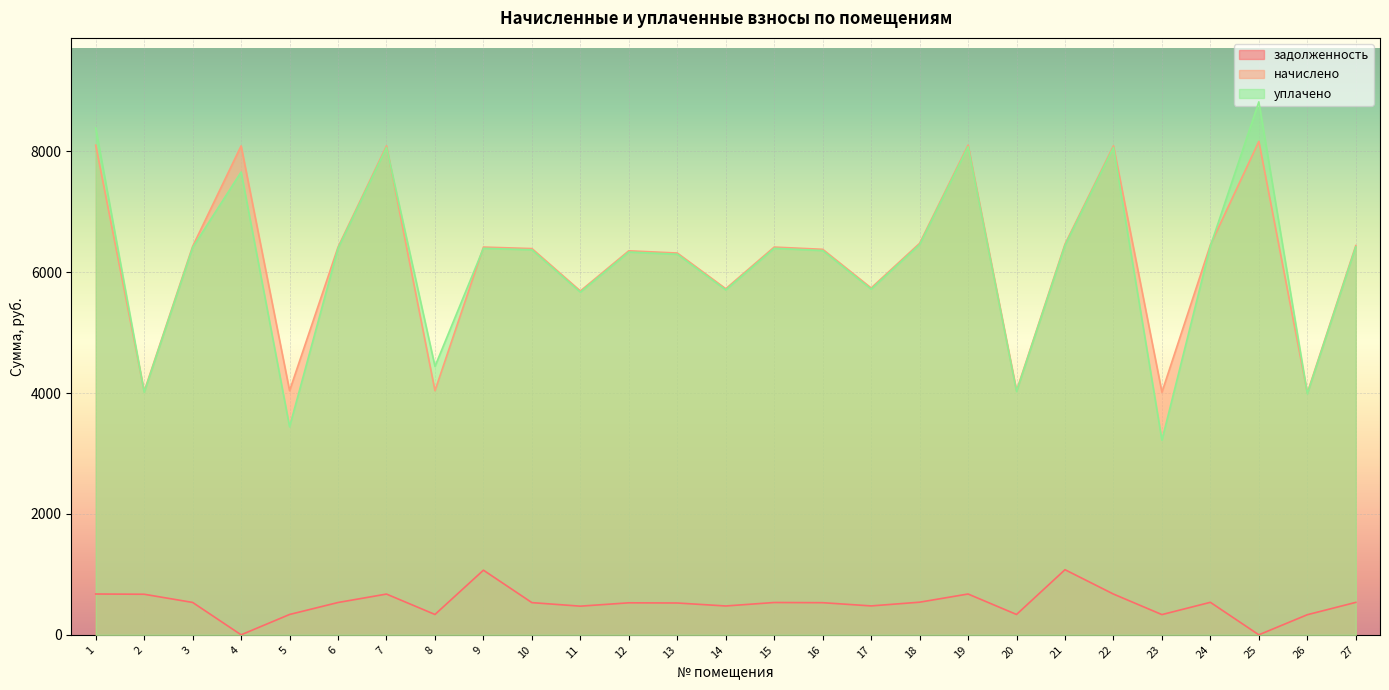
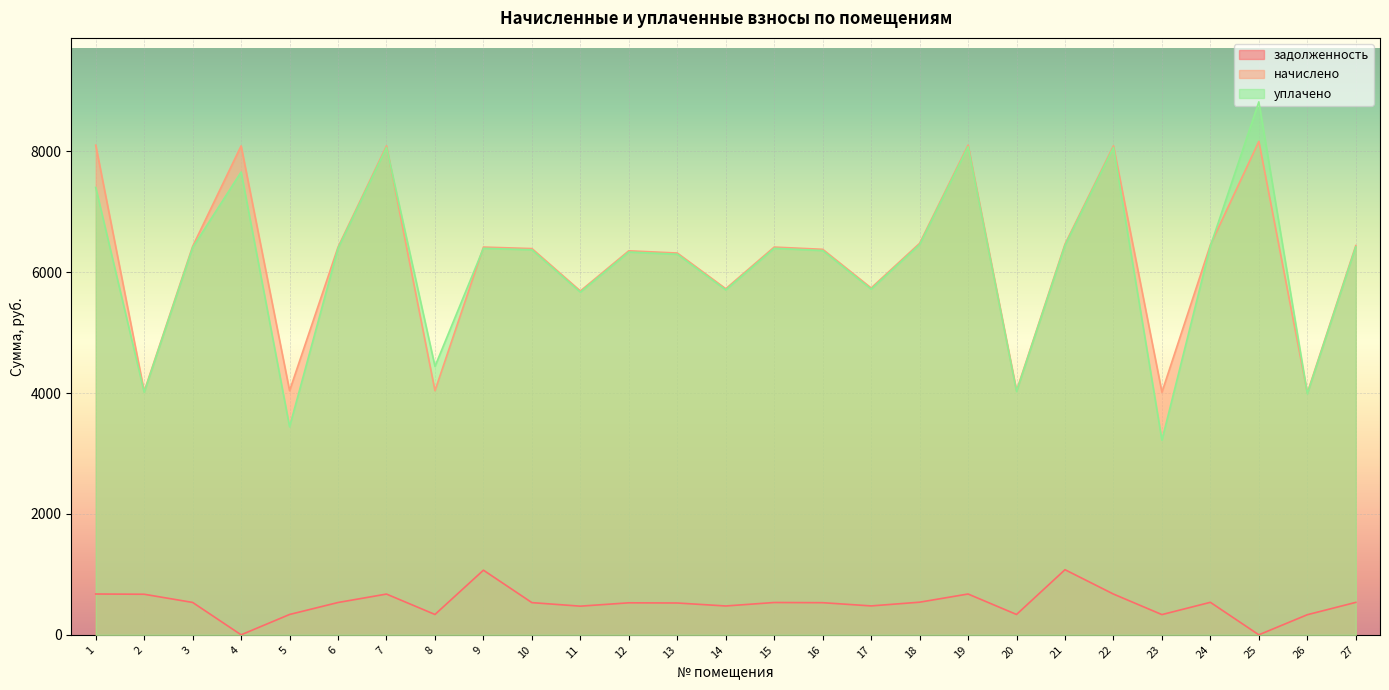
уплачено, 1: 8400 -> 7400
